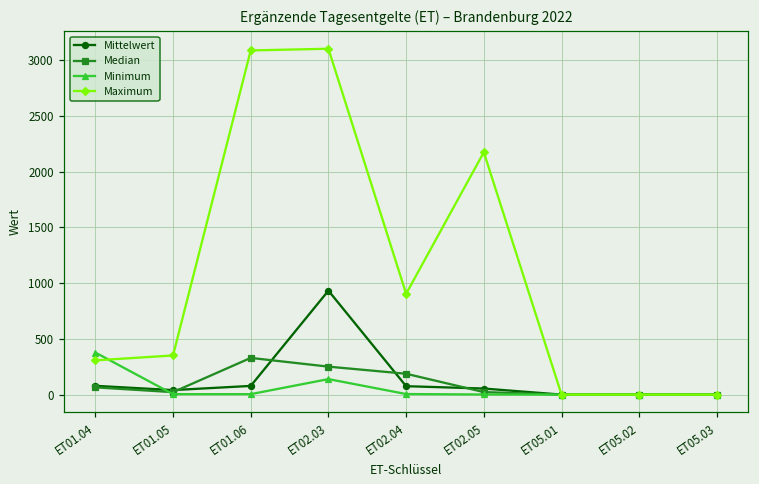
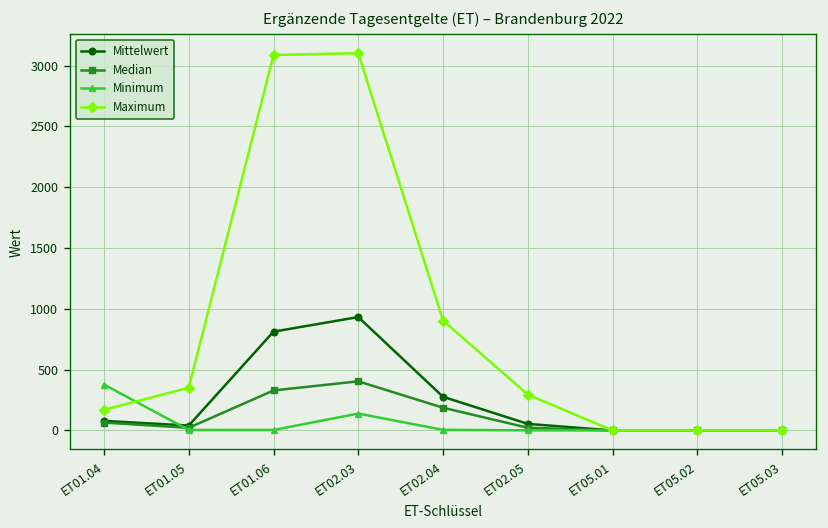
Maximum, ET01.04: 310 -> 170
Mittelwert, ET01.06: 80 -> 810
Median, ET02.03: 250 -> 400
Mittelwert, ET02.04: 80 -> 280
Maximum, ET02.05: 2170 -> 300
